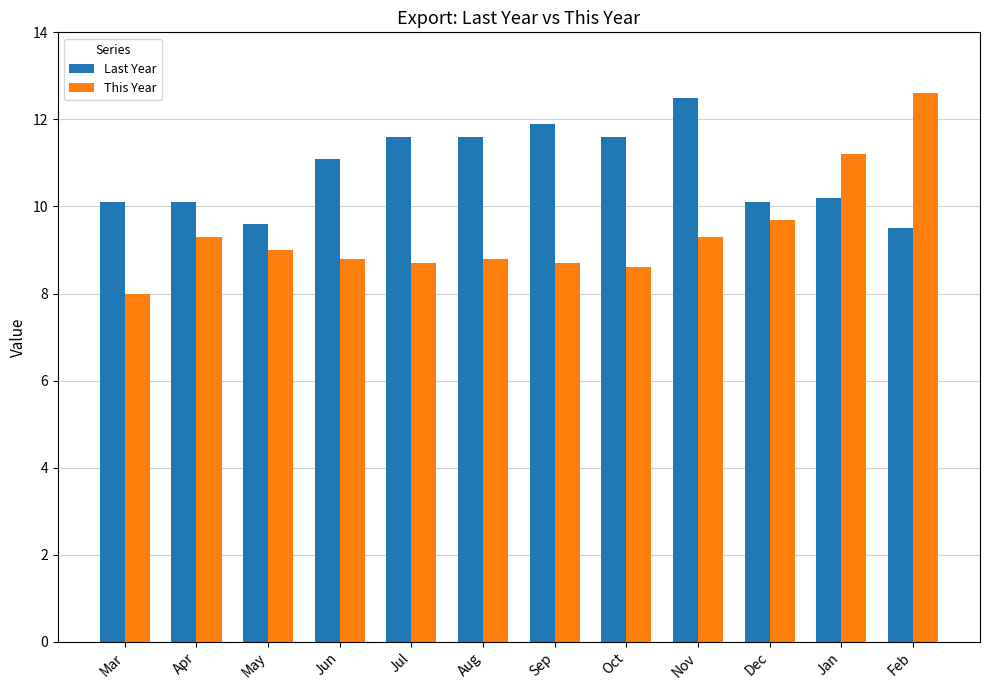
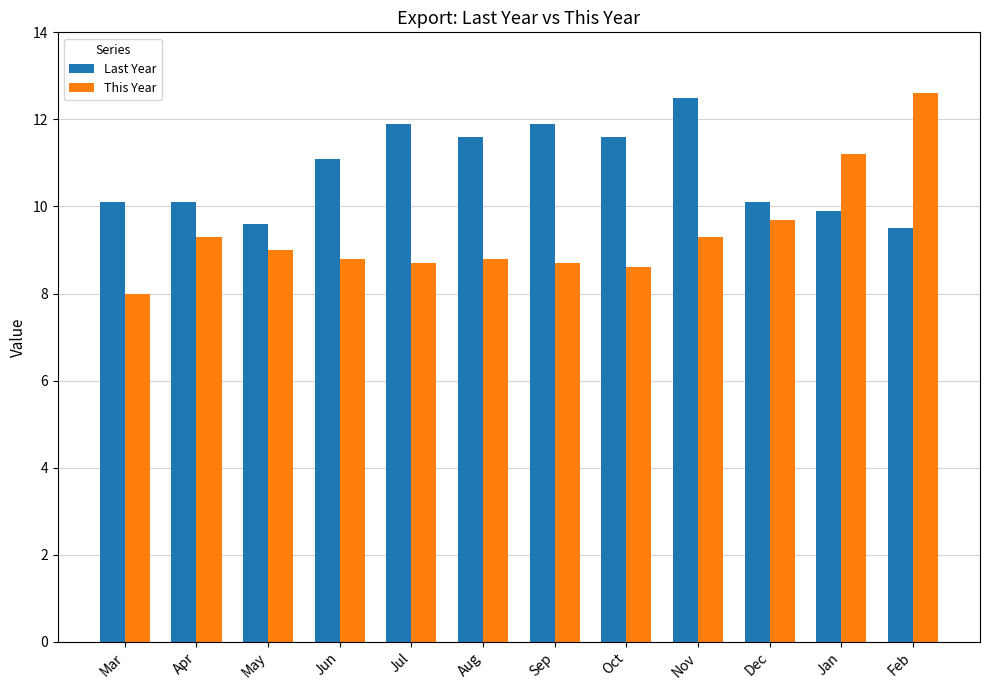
Last Year, Jul: 11.6 -> 11.9
Last Year, Jan: 10.2 -> 9.9
